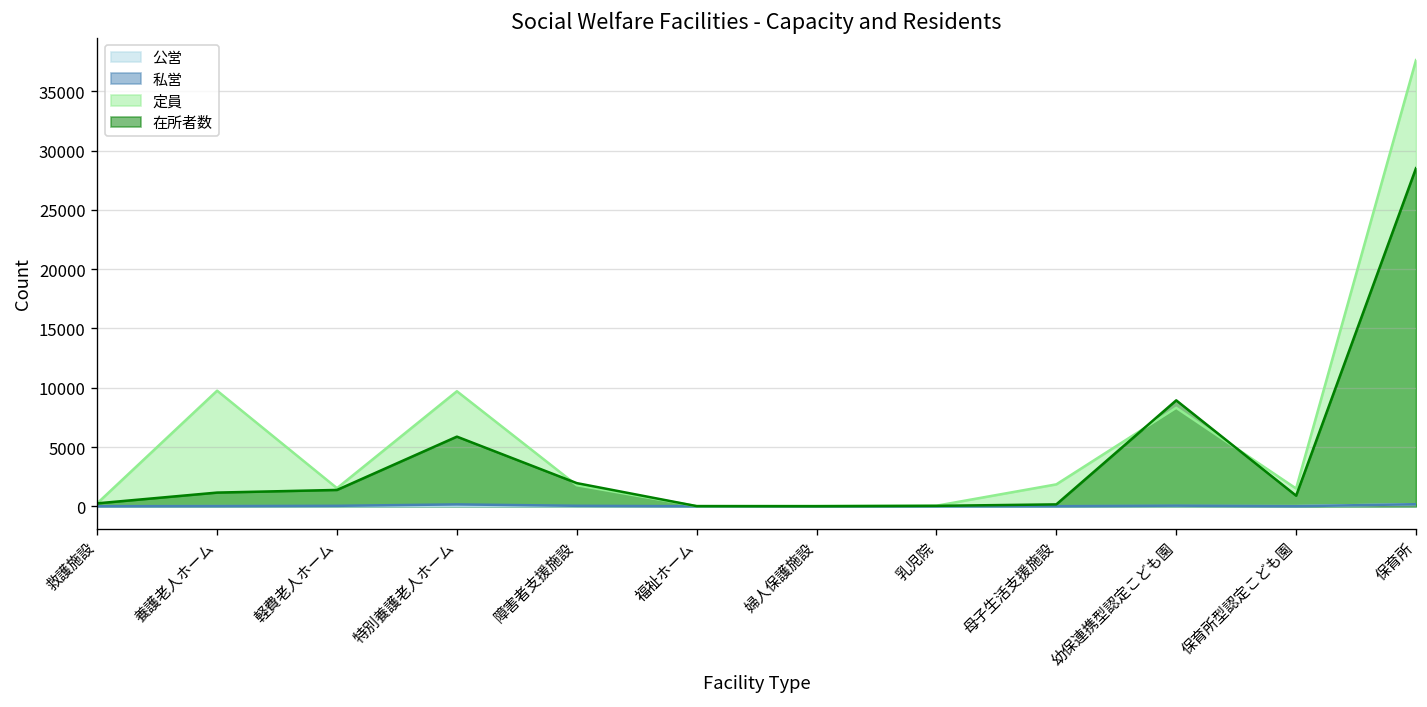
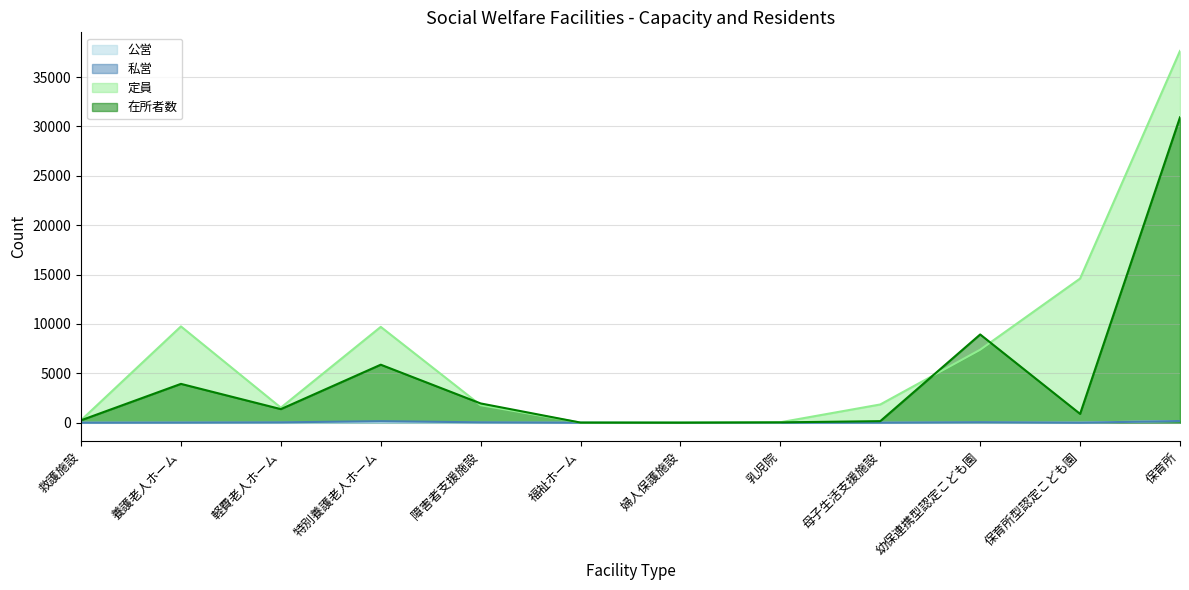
在所者数, 養護老人ホーム: 1000 -> 4000
定員, 幼保連携型認定こども園: 8000 -> 7000
定員, 保育所型認定こども園: 1000 -> 15000
在所者数, 保育所: 29000 -> 31000
